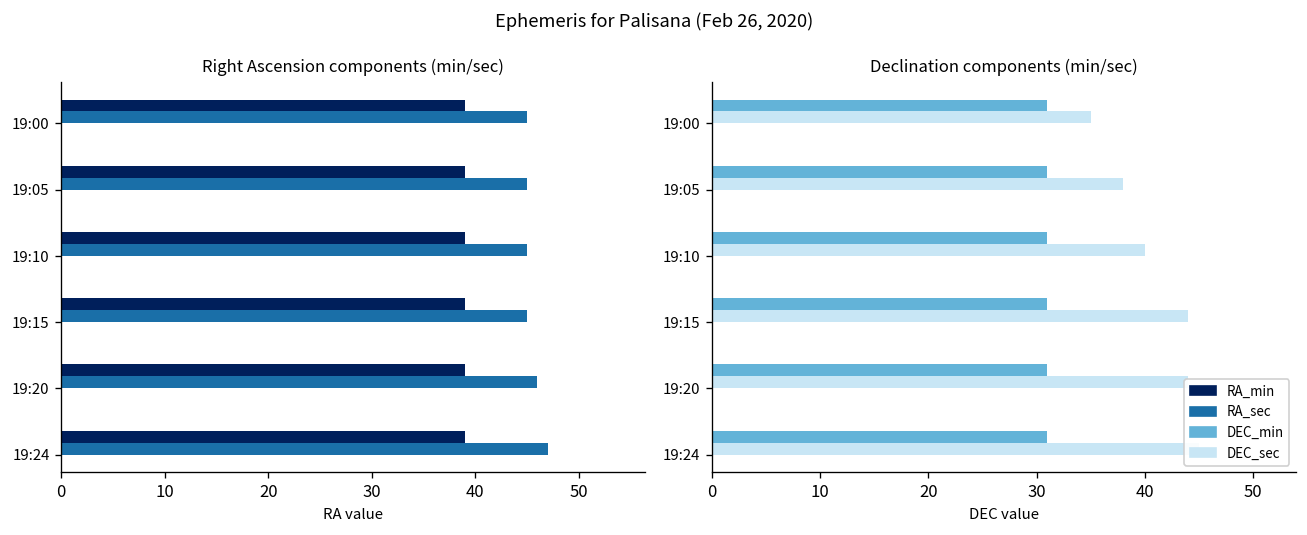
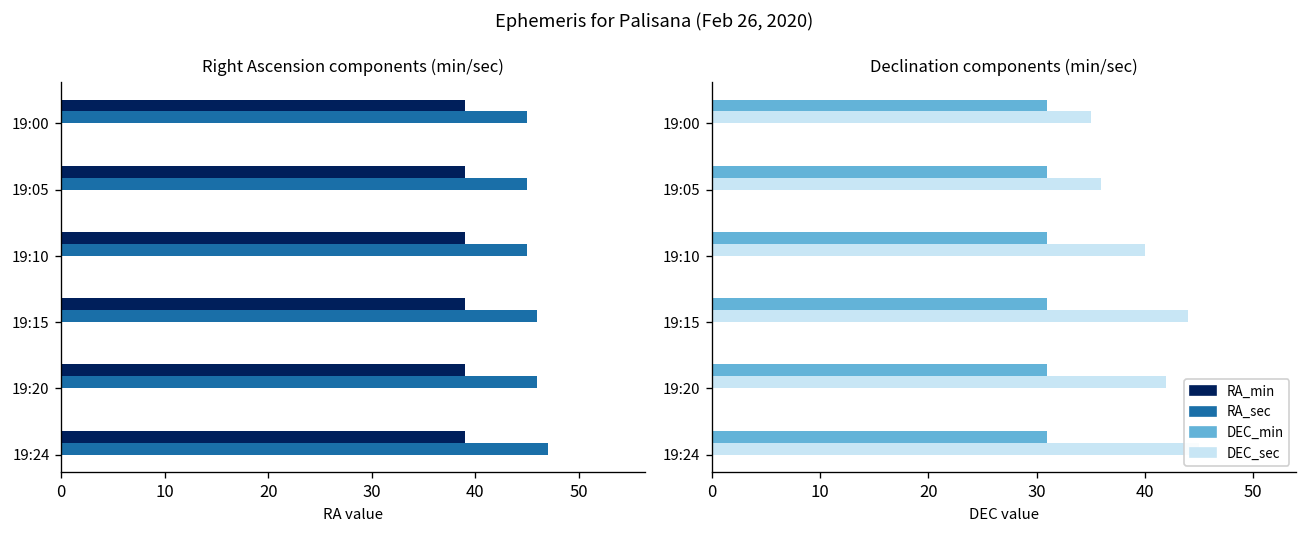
Right Ascension components (min/sec), RA_sec, 19:15: 45 -> 46
Declination components (min/sec), DEC_sec, 19:05: 38 -> 36
Declination components (min/sec), DEC_sec, 19:20: 44 -> 42
